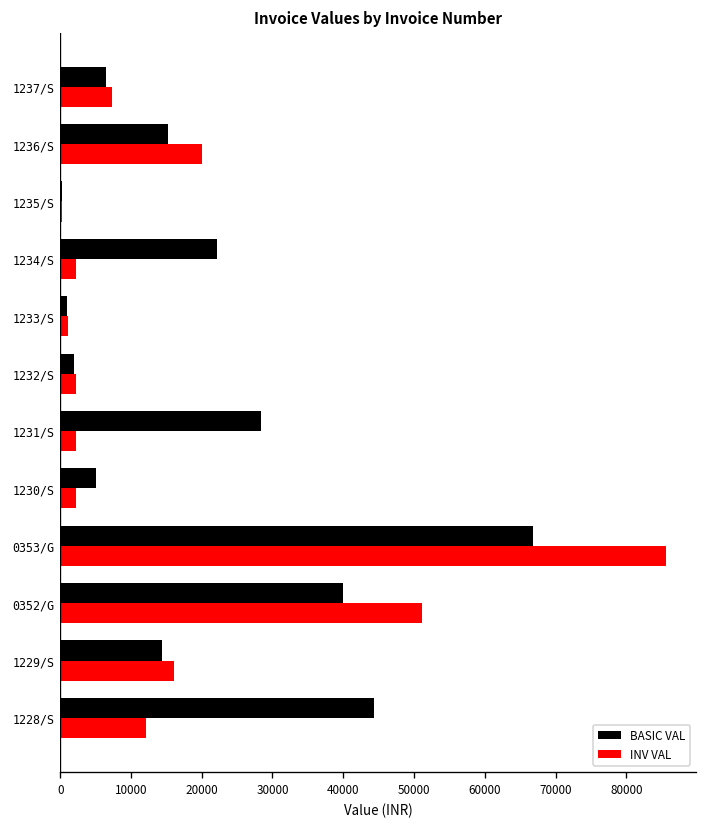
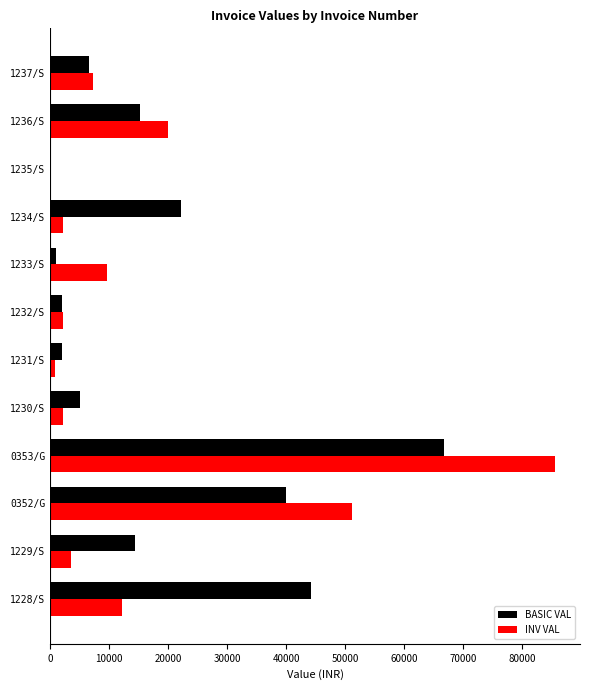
INV VAL, 1233/S: 1000 -> 10000
BASIC VAL, 1231/S: 28000 -> 2000
INV VAL, 1231/S: 2000 -> 1000
INV VAL, 1229/S: 16000 -> 4000
